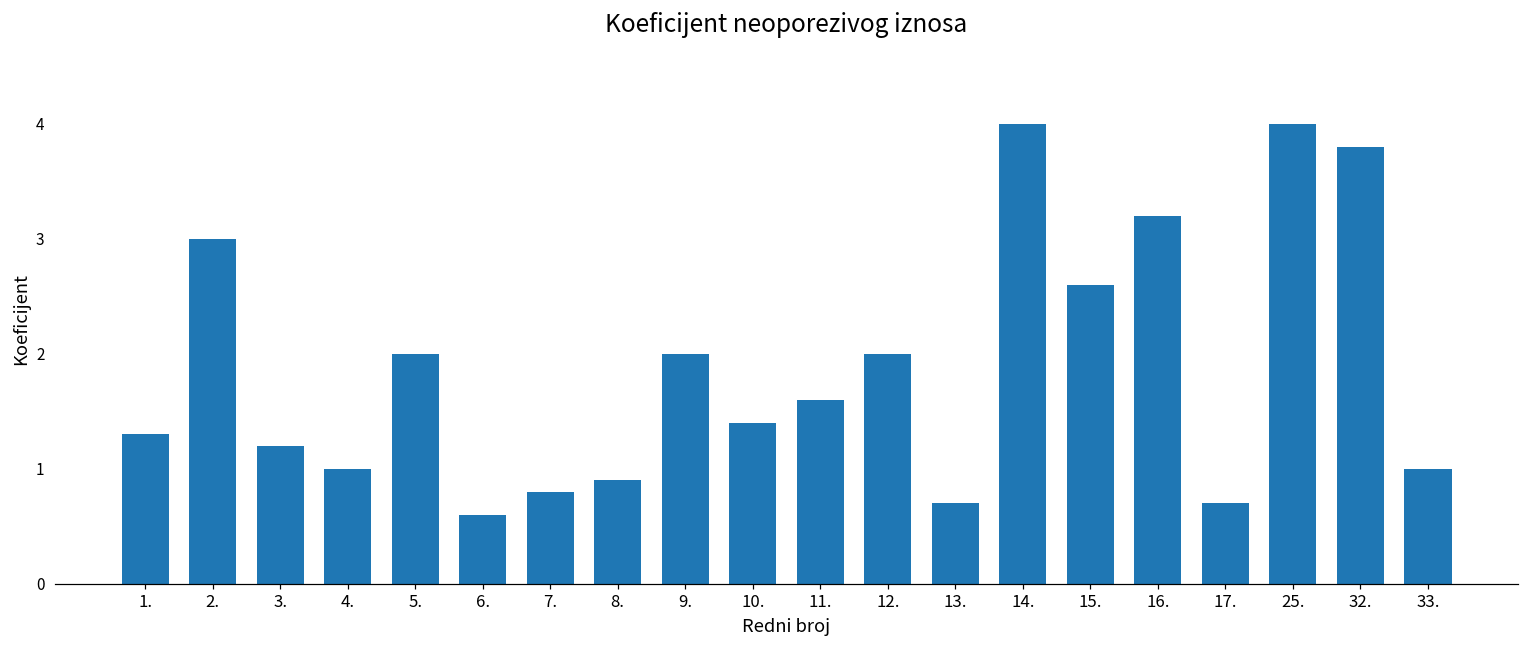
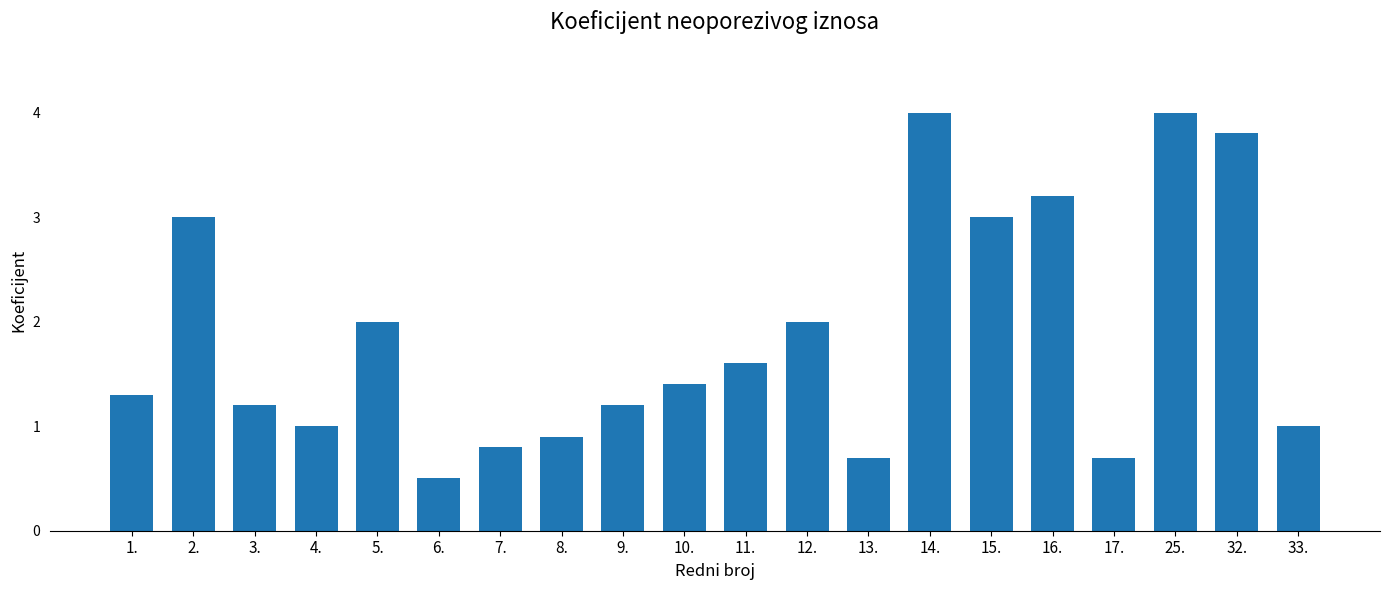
6.: 0.6 -> 0.5
9.: 2.0 -> 1.2
15.: 2.6 -> 3.0
